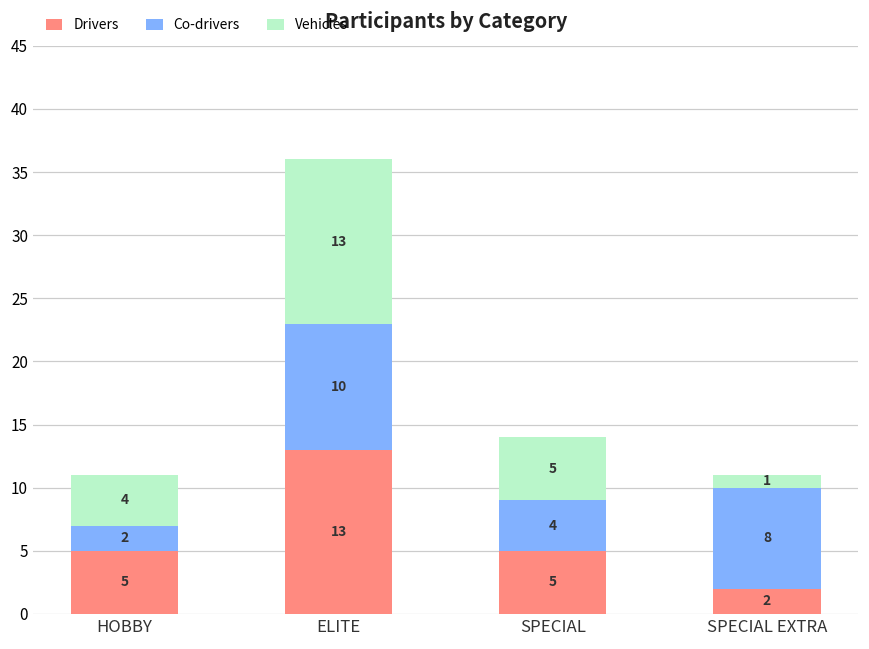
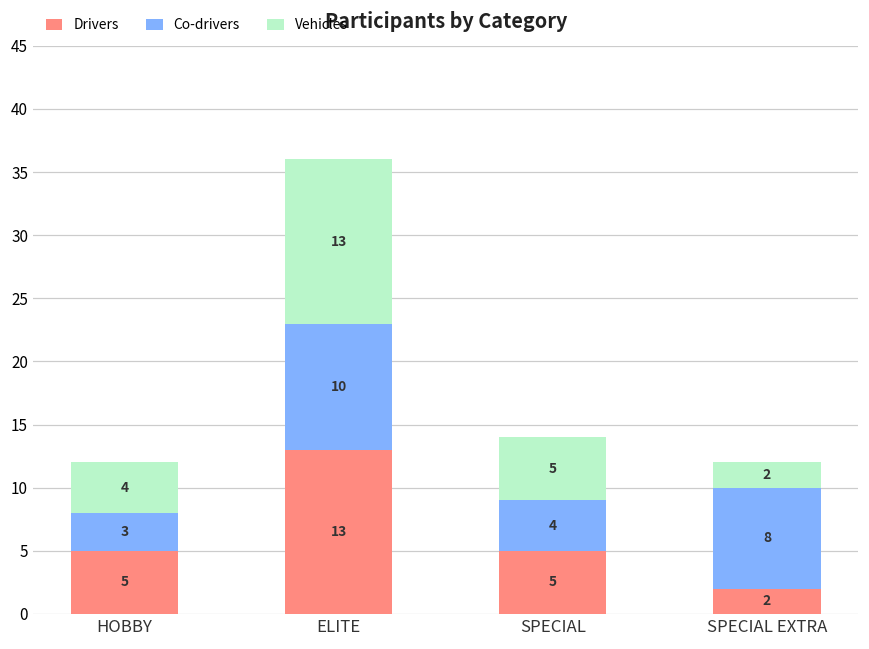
Co-drivers, HOBBY: 2 -> 3
Vehicles, SPECIAL EXTRA: 1 -> 2
